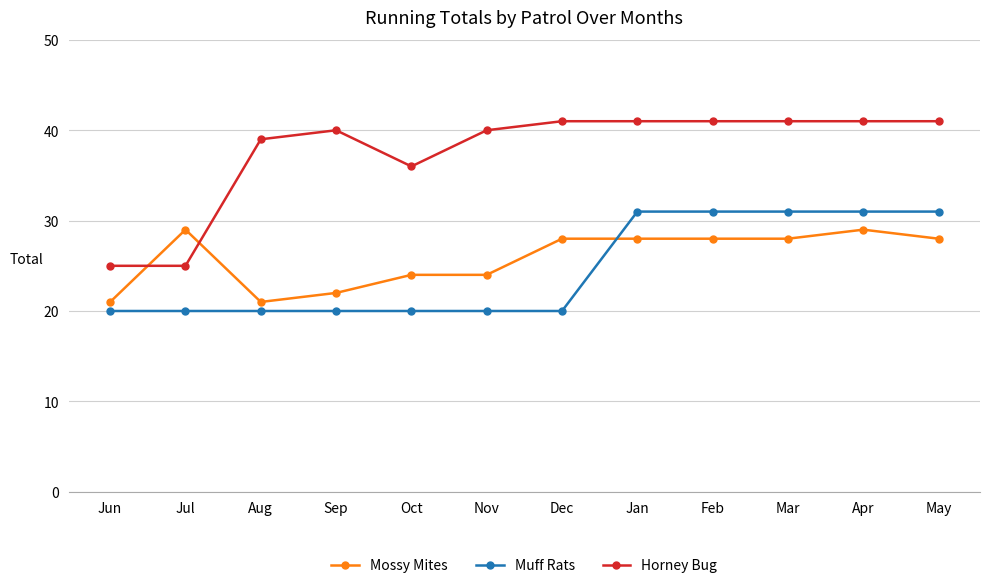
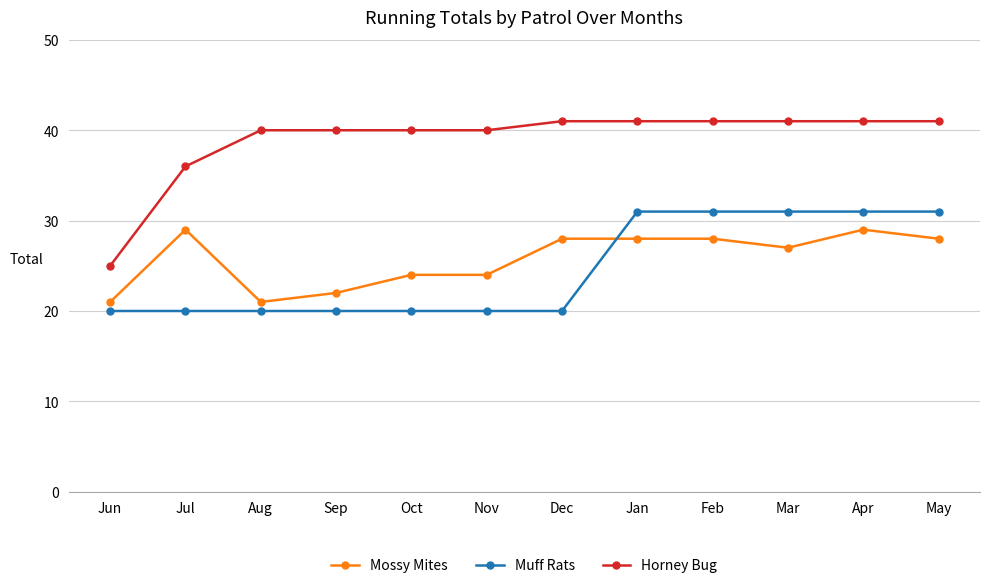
Horney Bug, Jul: 25 -> 36
Horney Bug, Aug: 39 -> 40
Horney Bug, Oct: 36 -> 40
Mossy Mites, Mar: 28 -> 27
